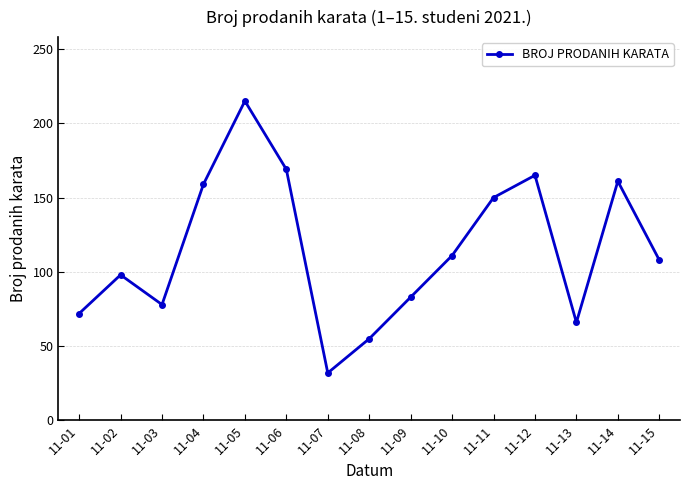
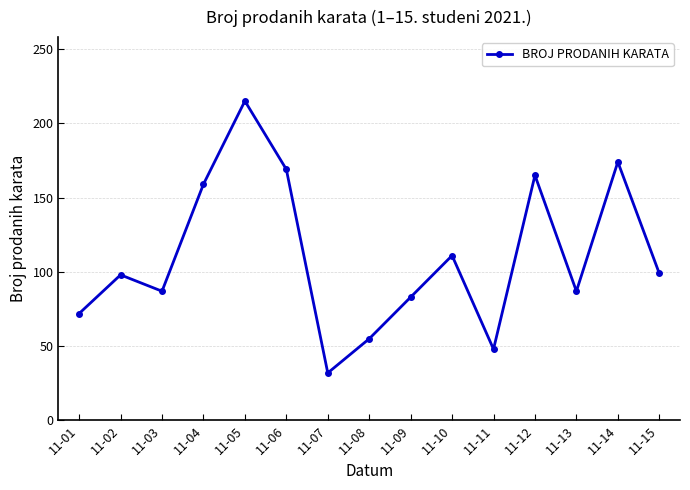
11-03: 78 -> 87
11-11: 150 -> 48
11-13: 66 -> 87
11-14: 161 -> 174
11-15: 108 -> 99
